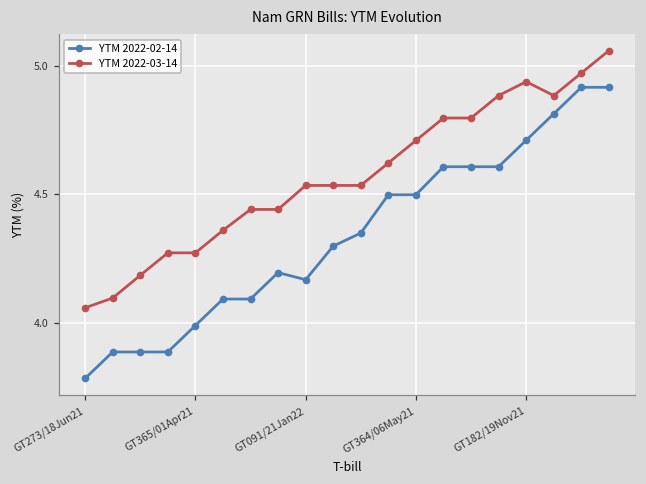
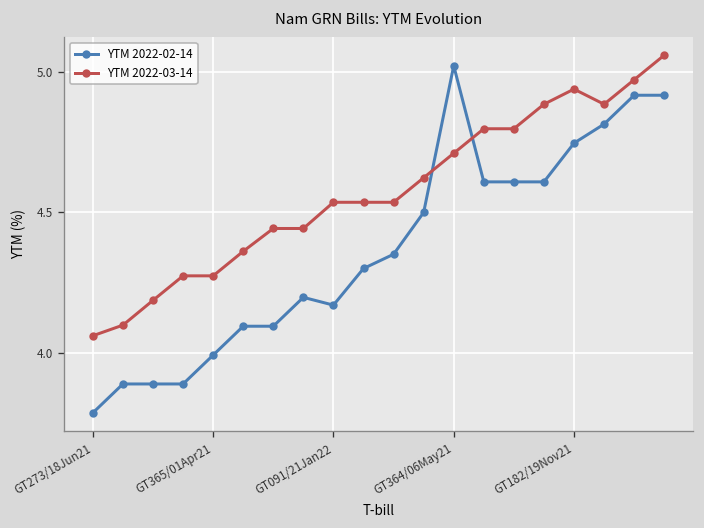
YTM 2022-02-14, GT364/06May21: 4.50 -> 5.02
YTM 2022-02-14, GT182/19Nov21: 4.71 -> 4.75
